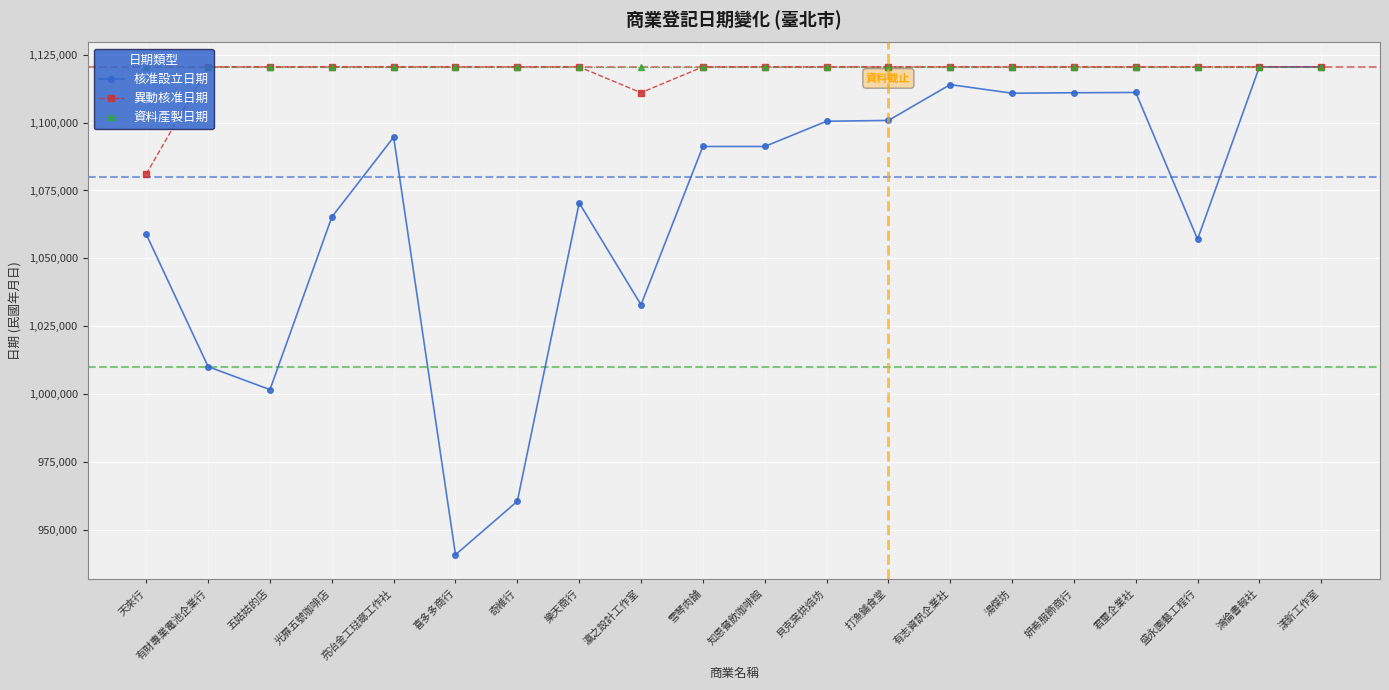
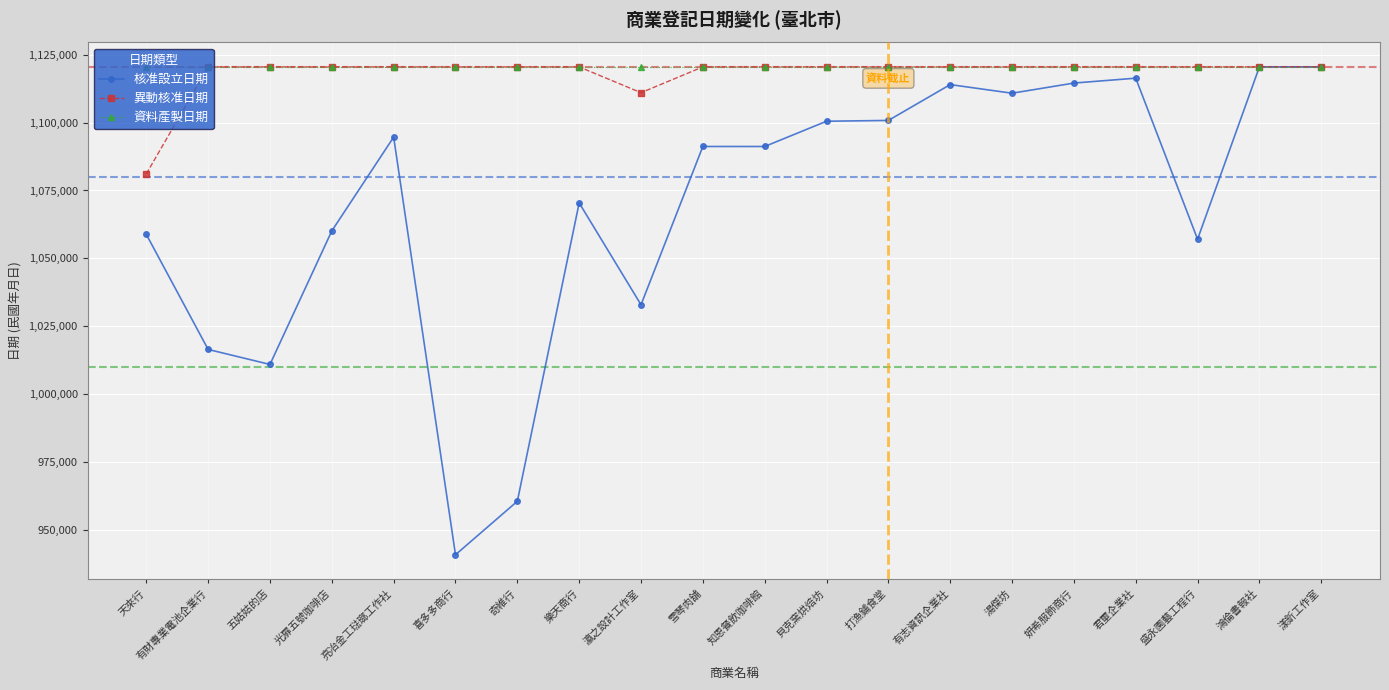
核准設立日期, 有財專業電池企業行: 1,010,000 -> 1,016,000
核准設立日期, 五姑姑的店: 1,002,000 -> 1,011,000
核准設立日期, 光扉五號咖啡店: 1,065,000 -> 1,060,000
核准設立日期, 妍希服飾商行: 1,111,000 -> 1,115,000
核准設立日期, 君壐企業社: 1,111,000 -> 1,116,000
